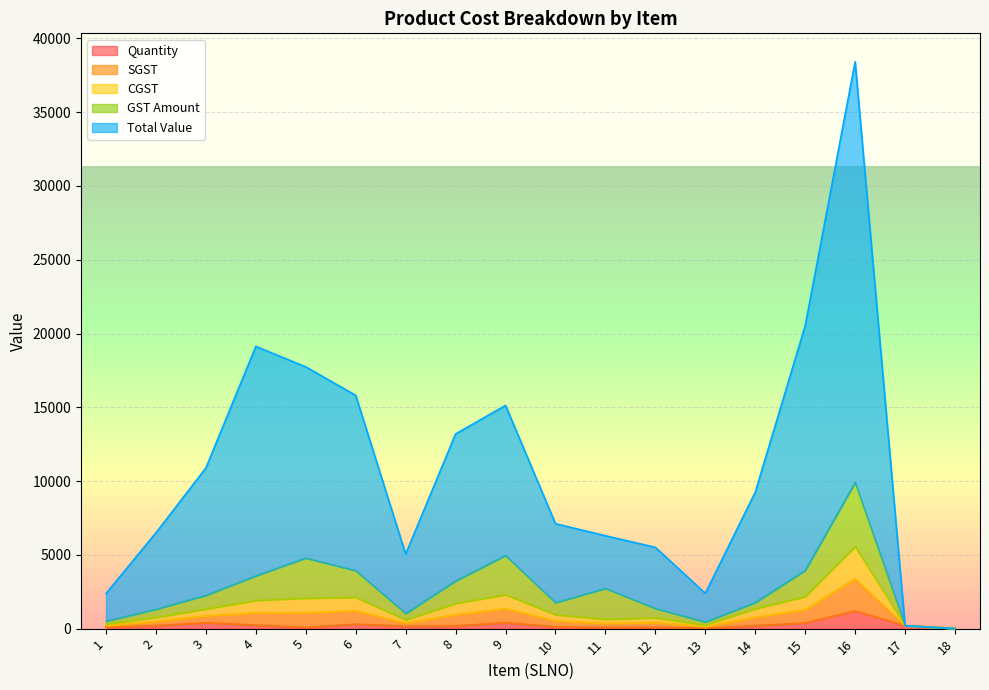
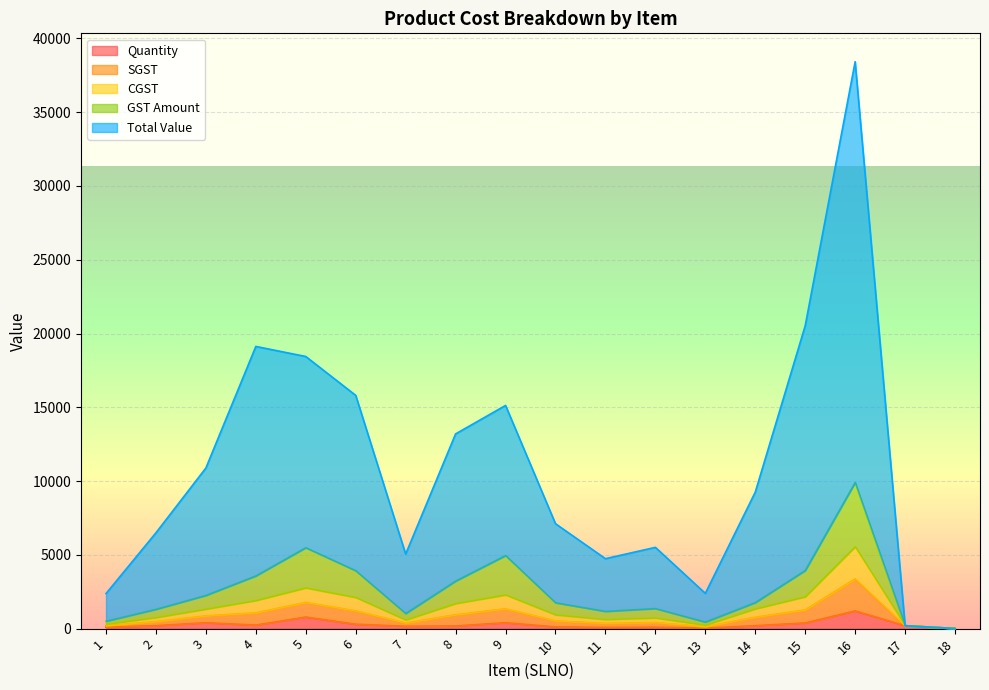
Quantity, 5: 100 -> 800
GST Amount, 11: 2100 -> 500
